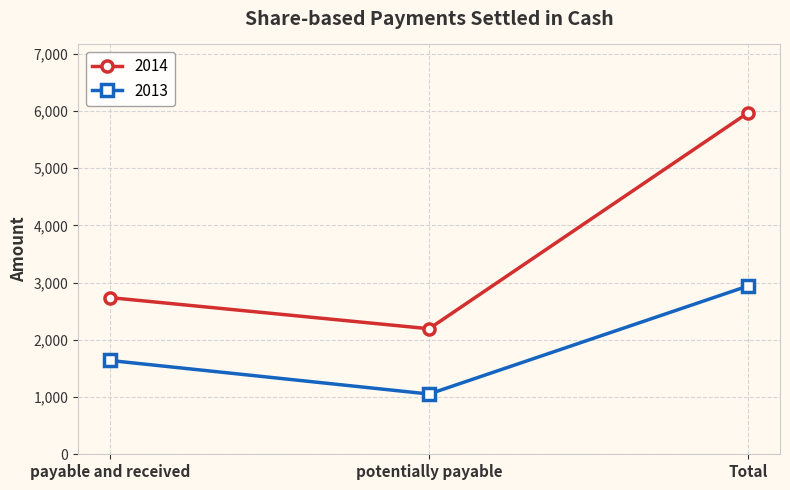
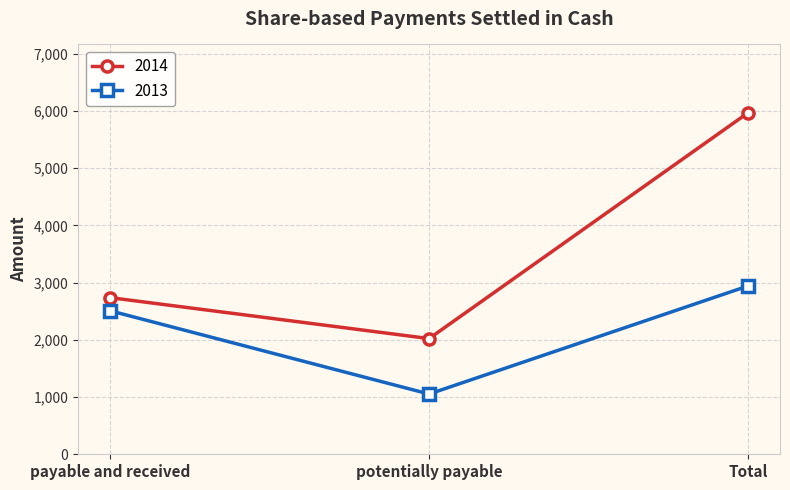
2013, payable and received: 1,600 -> 2,500
2014, potentially payable: 2,200 -> 2,000
